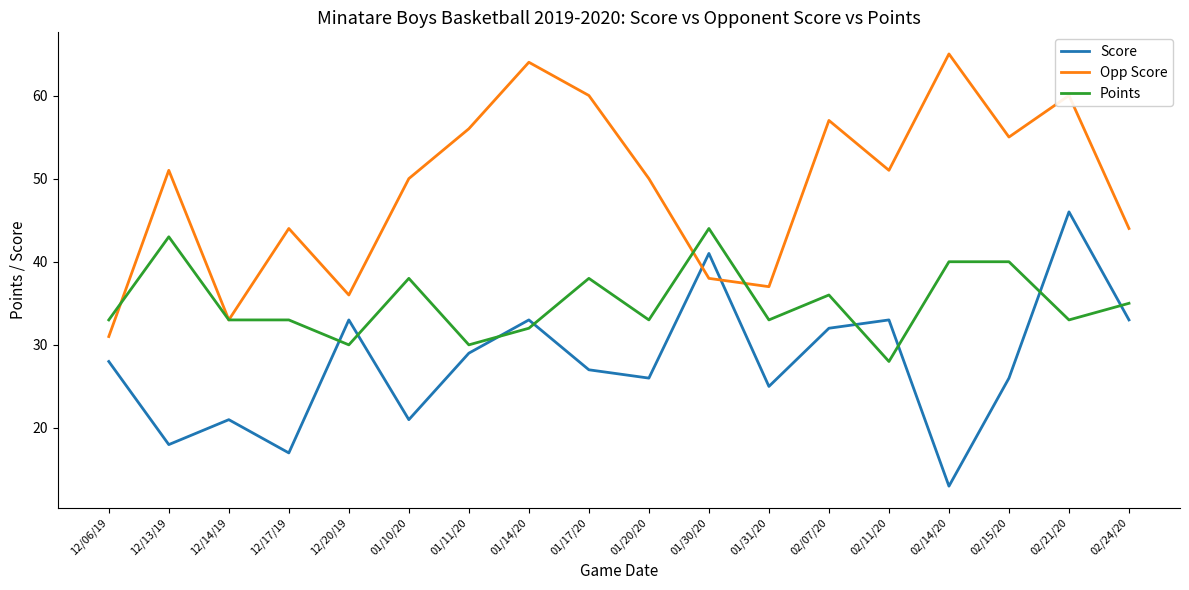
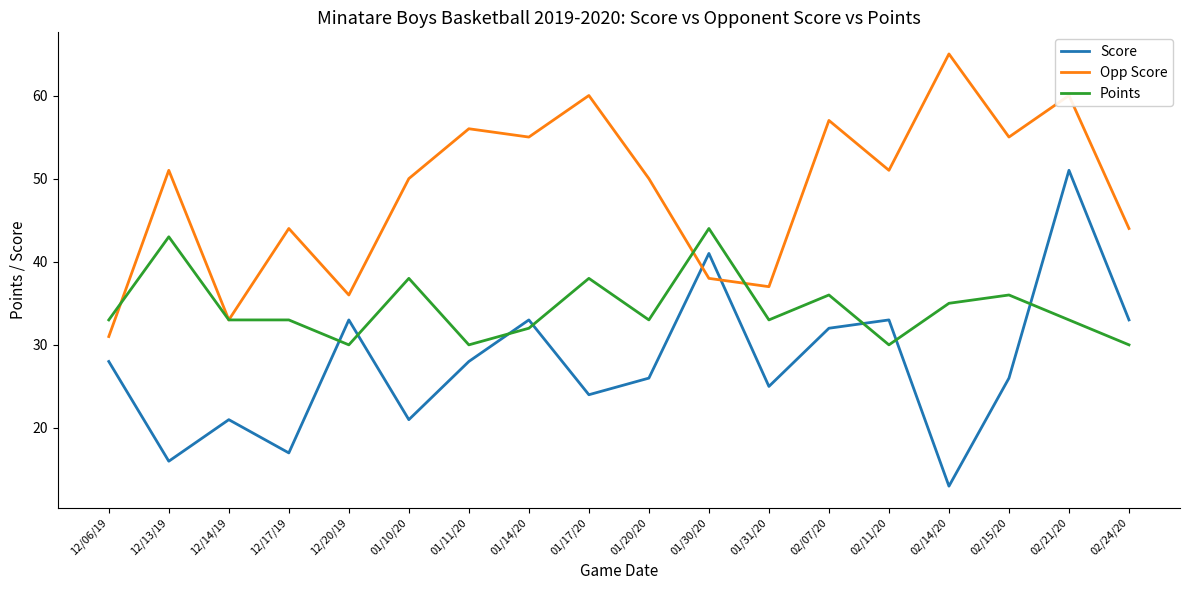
Score, 12/13/19: 18 -> 16
Score, 01/11/20: 29 -> 28
Opp Score, 01/14/20: 64 -> 55
Score, 01/17/20: 27 -> 24
Points, 02/11/20: 28 -> 30
Points, 02/14/20: 40 -> 35
Points, 02/15/20: 40 -> 36
Score, 02/21/20: 46 -> 51
Points, 02/24/20: 35 -> 30
